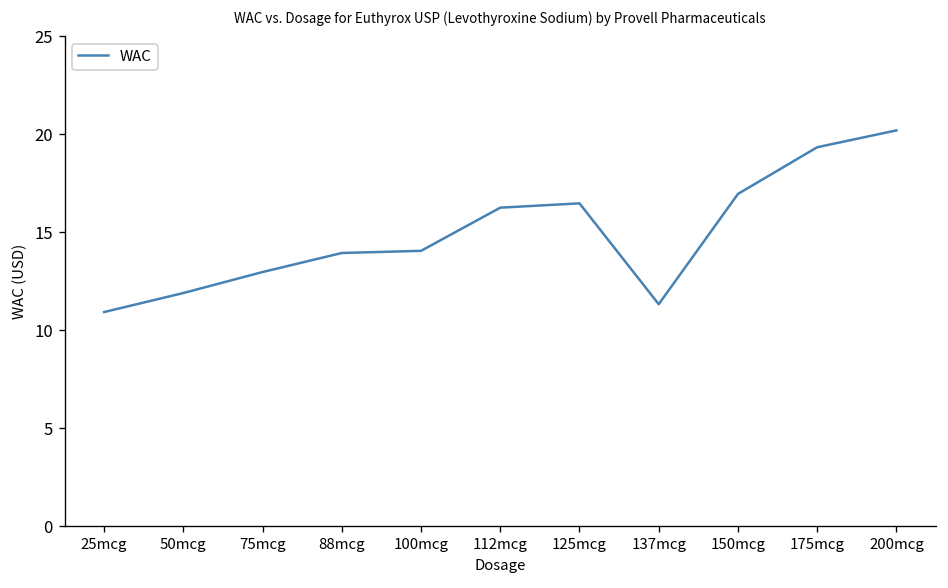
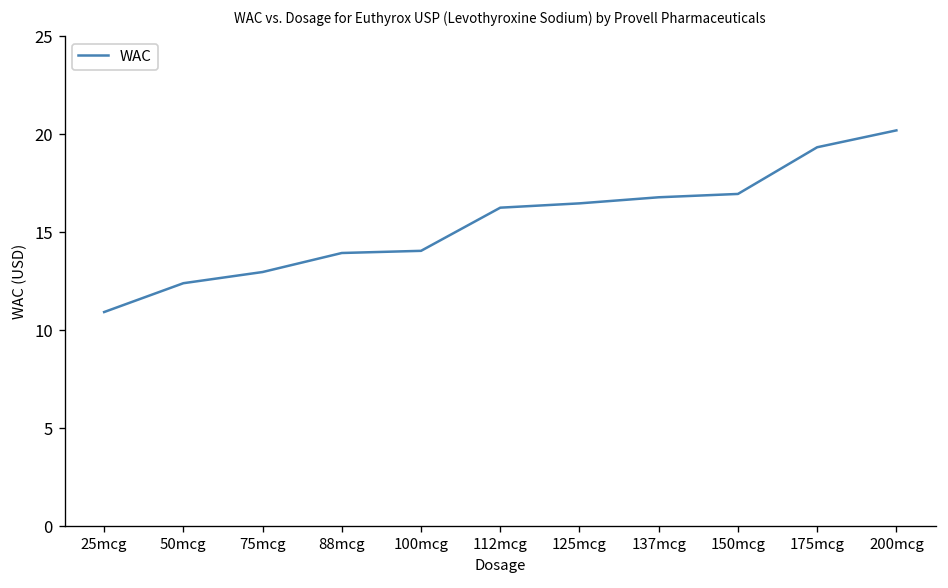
50mcg: 11.9 -> 12.4
137mcg: 11.3 -> 16.8
